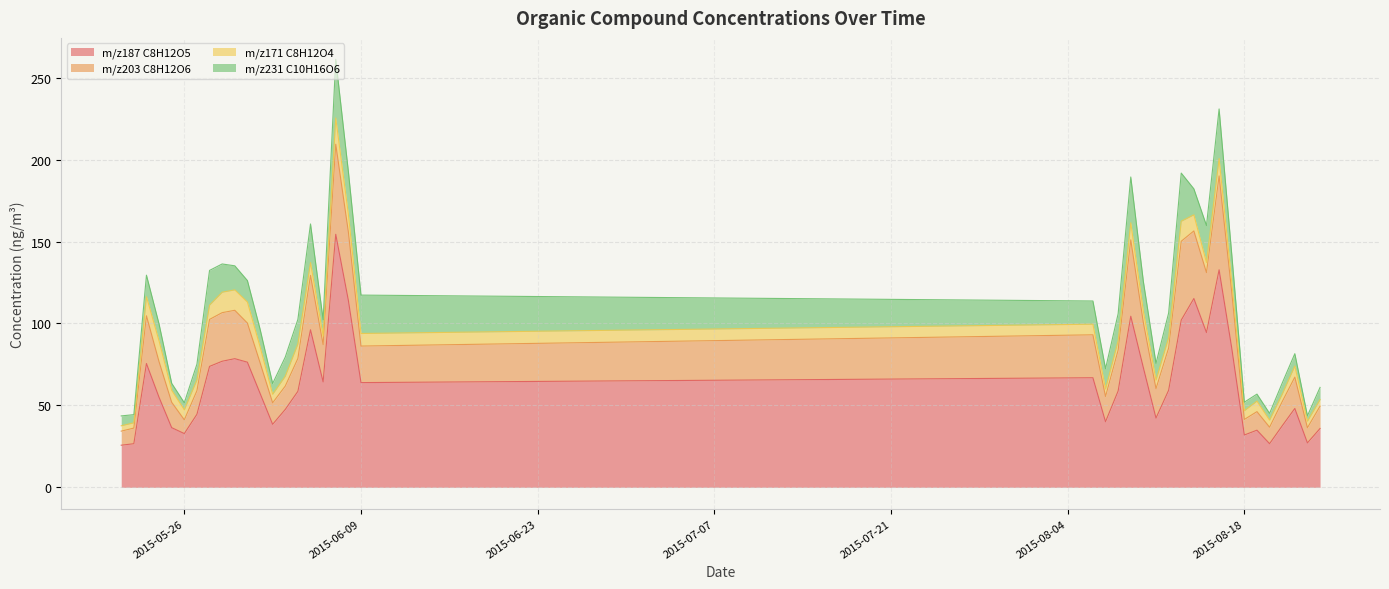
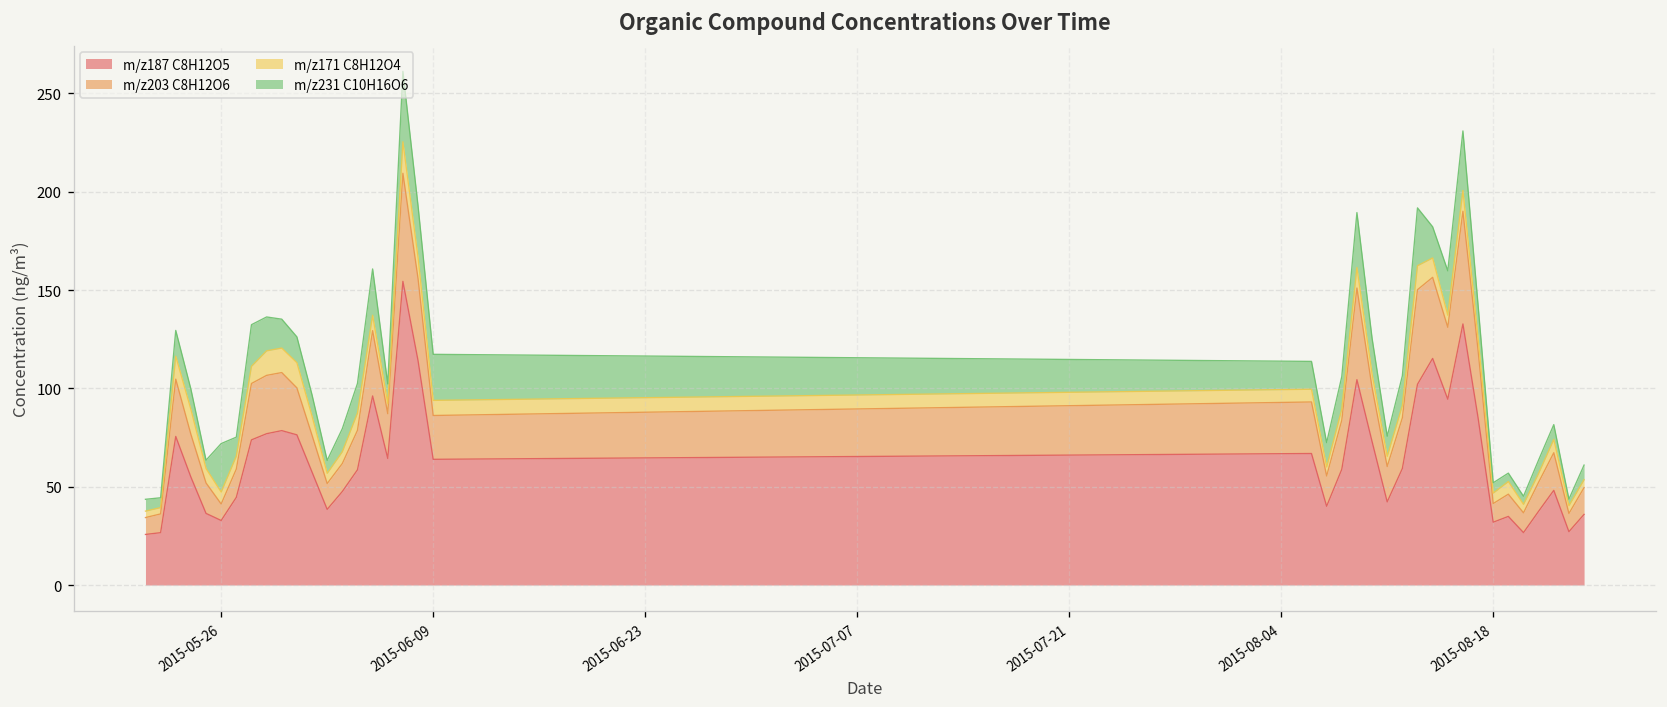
m/z231 C10H16O6, 2015-05-26: 4 -> 25
